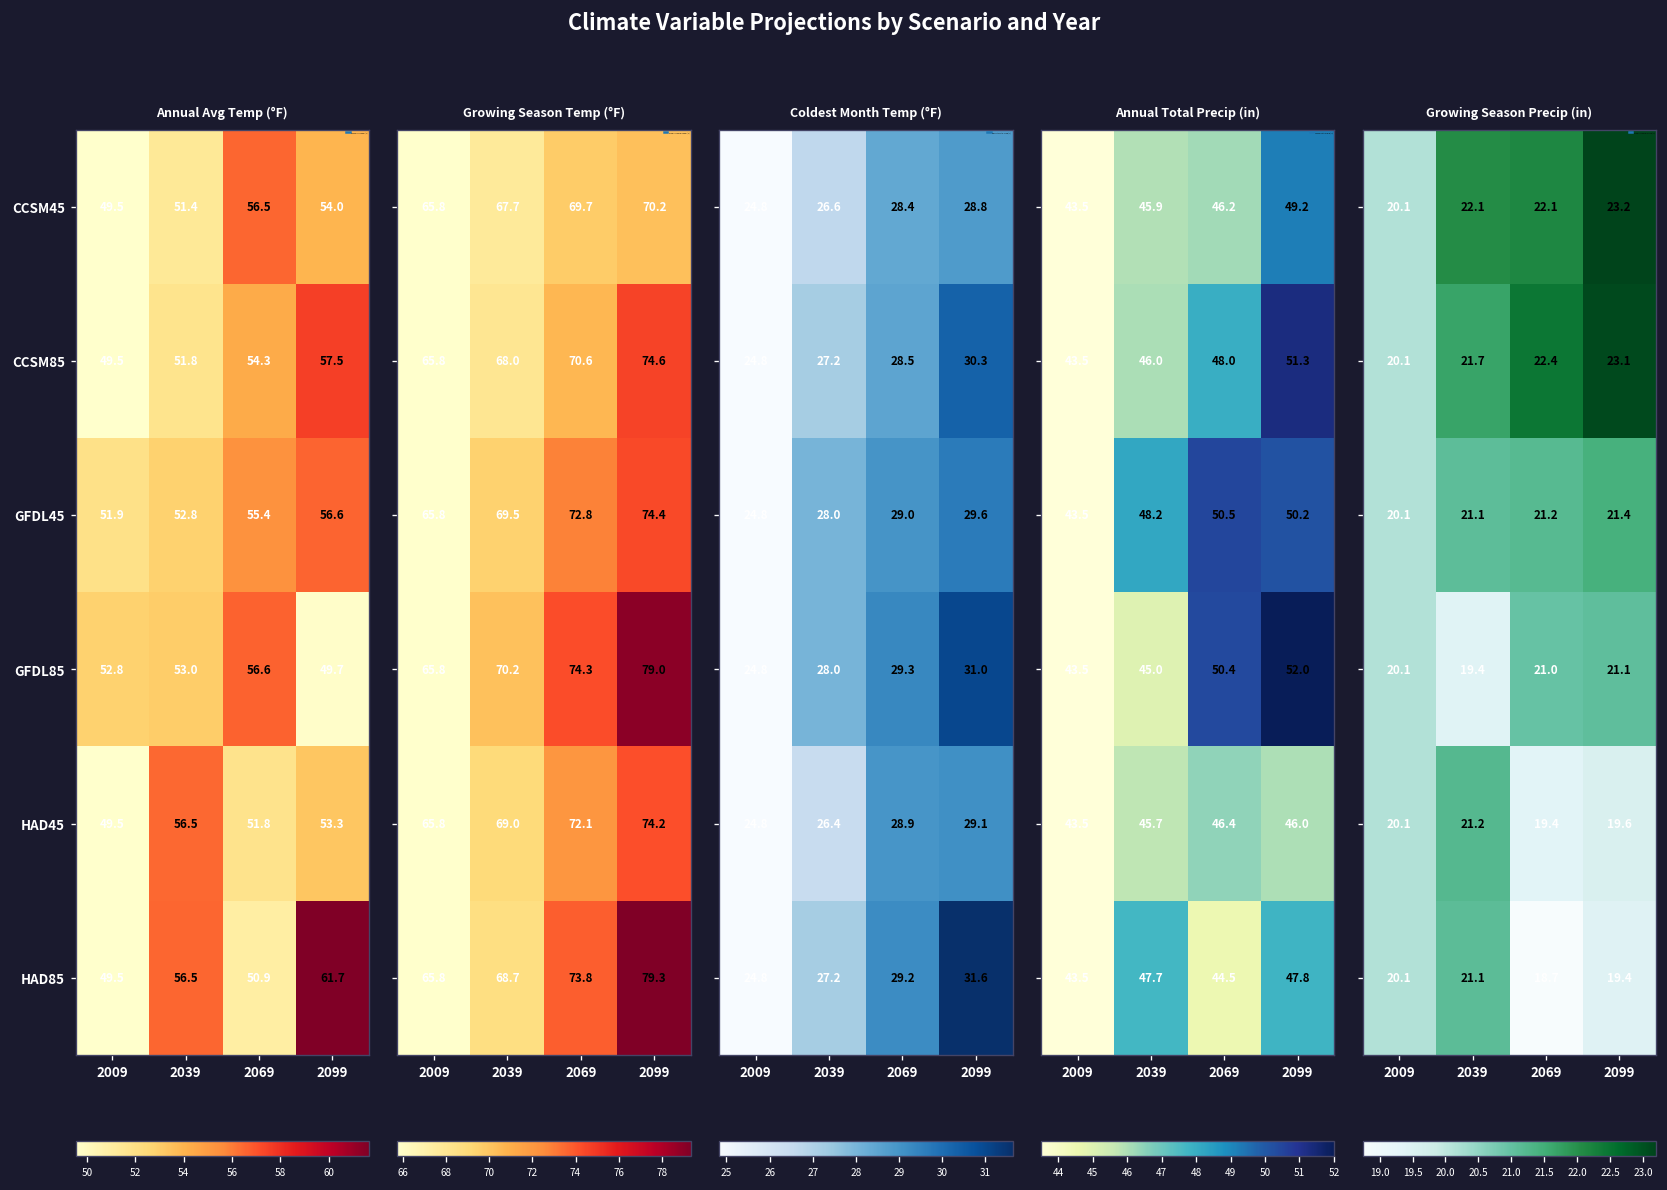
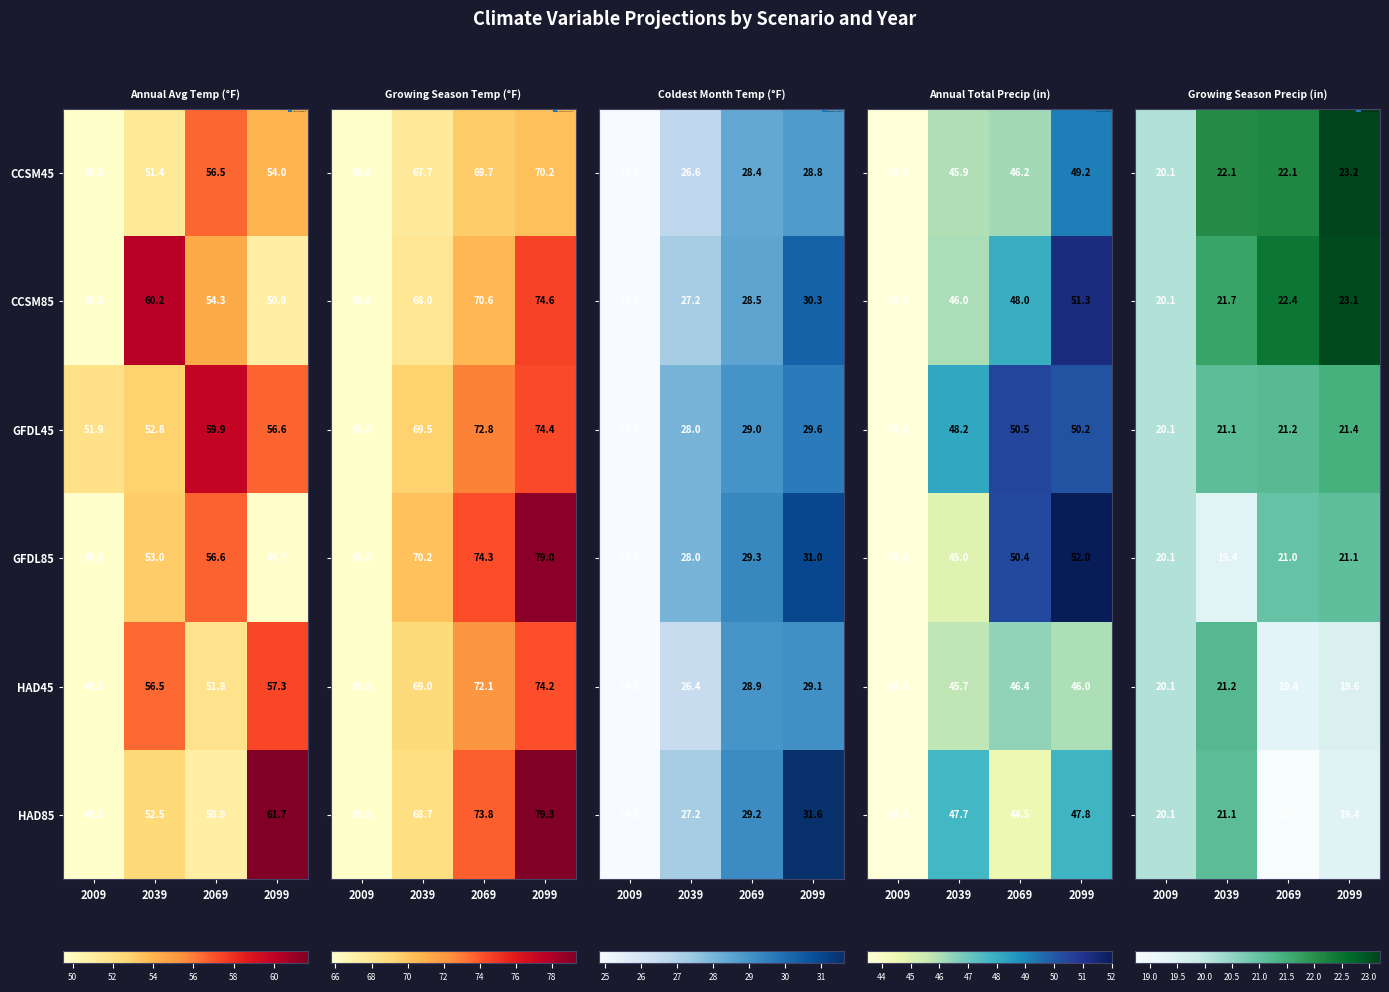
Annual Avg Temp (°F), CCSM85, 2039: 51.8 -> 60.2
Annual Avg Temp (°F), CCSM85, 2099: 57.5 -> 50.9
Annual Avg Temp (°F), GFDL45, 2069: 55.4 -> 59.9
Annual Avg Temp (°F), GFDL85, 2009: 52.8 -> 49.5
Annual Avg Temp (°F), HAD45, 2099: 53.3 -> 57.3
Annual Avg Temp (°F), HAD85, 2039: 56.5 -> 52.5
